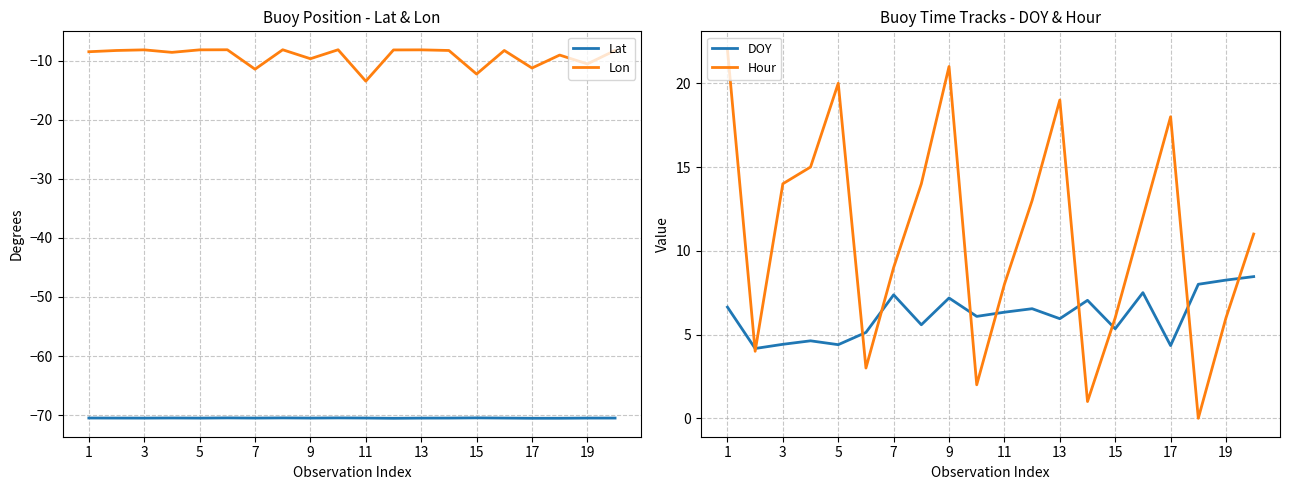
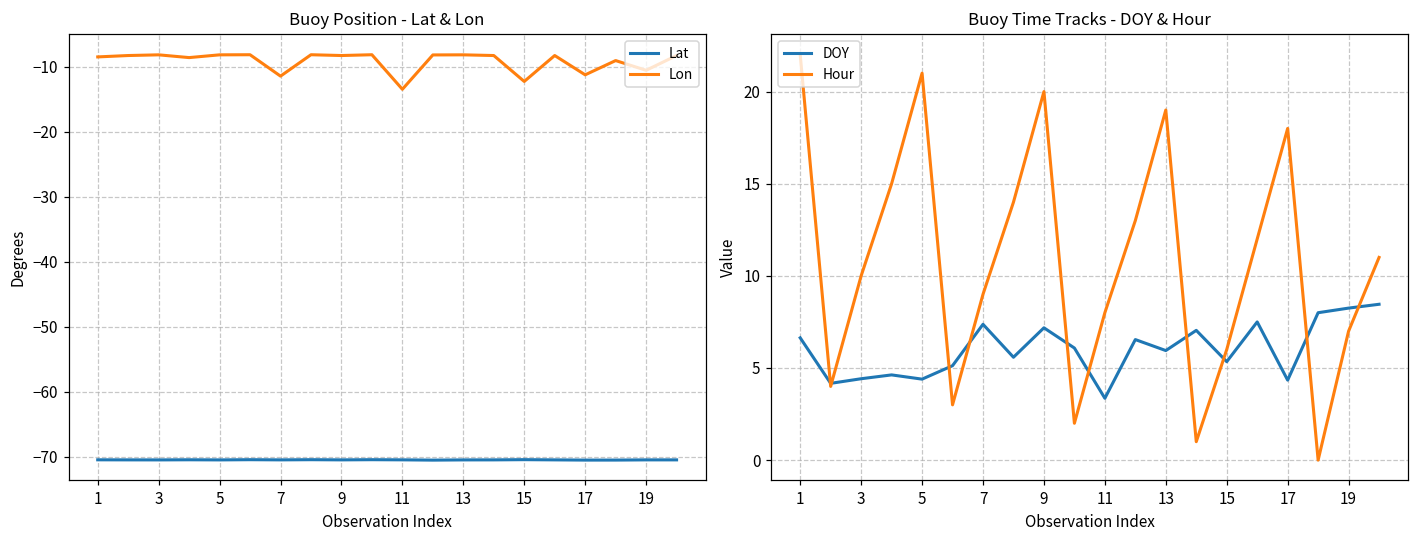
Buoy Position - Lat & Lon, Lon, 9: -10 -> -8
Buoy Time Tracks - DOY & Hour, Hour, 3: 14 -> 10
Buoy Time Tracks - DOY & Hour, Hour, 5: 20 -> 21
Buoy Time Tracks - DOY & Hour, Hour, 9: 21 -> 20
Buoy Time Tracks - DOY & Hour, DOY, 11: 6.3 -> 3.4
Buoy Time Tracks - DOY & Hour, Hour, 19: 6 -> 7
